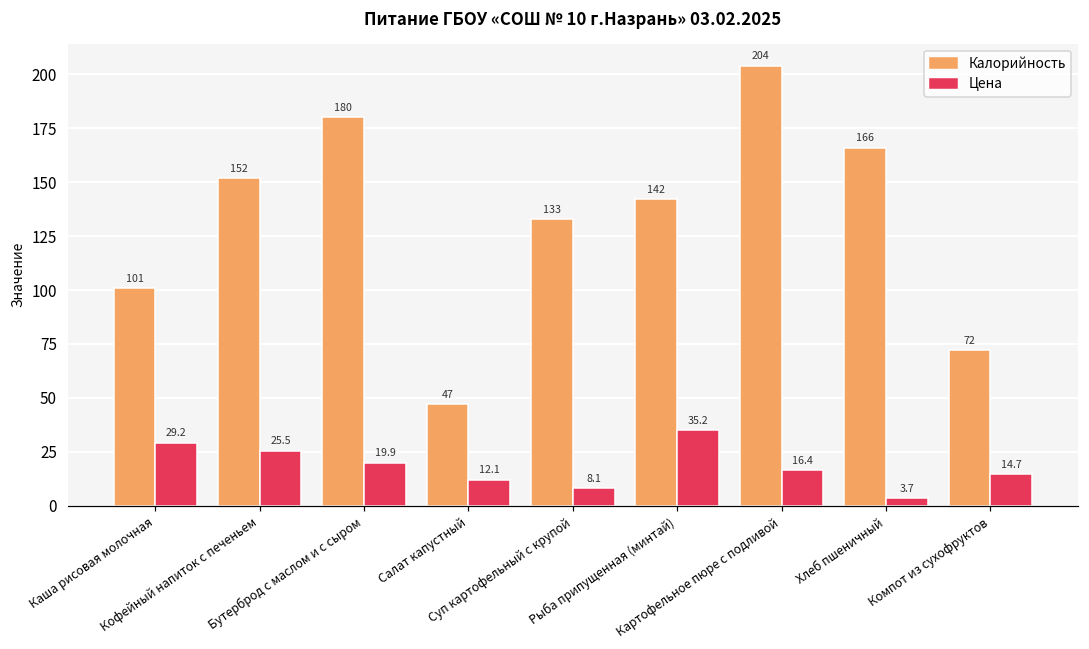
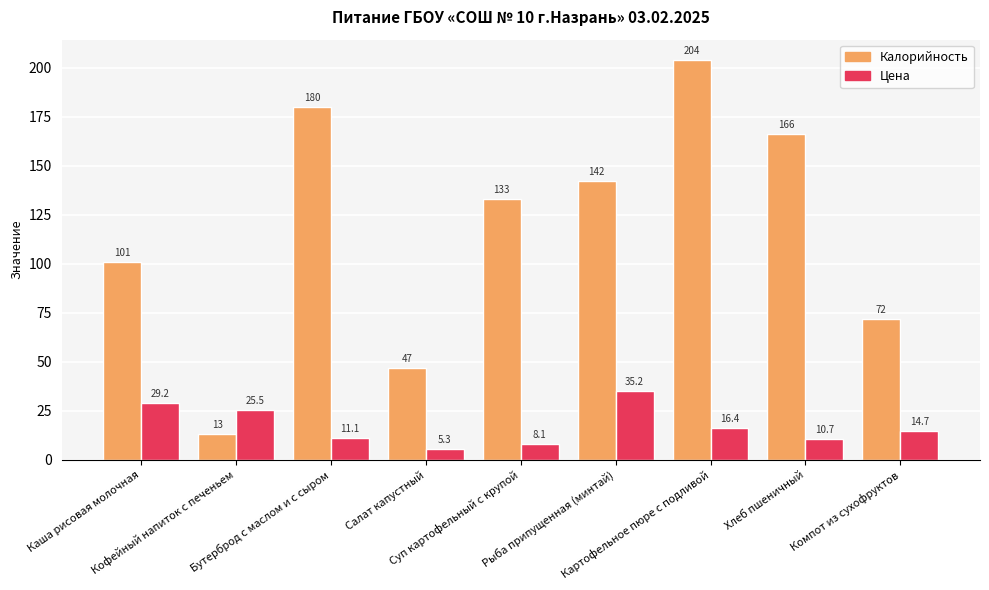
Калорийность, Кофейный напиток с печеньем: 152 -> 13
Цена, Бутерброд с маслом и с сыром: 19.9 -> 11.1
Цена, Салат капустный: 12.1 -> 5.3
Цена, Хлеб пшеничный: 3.7 -> 10.7
